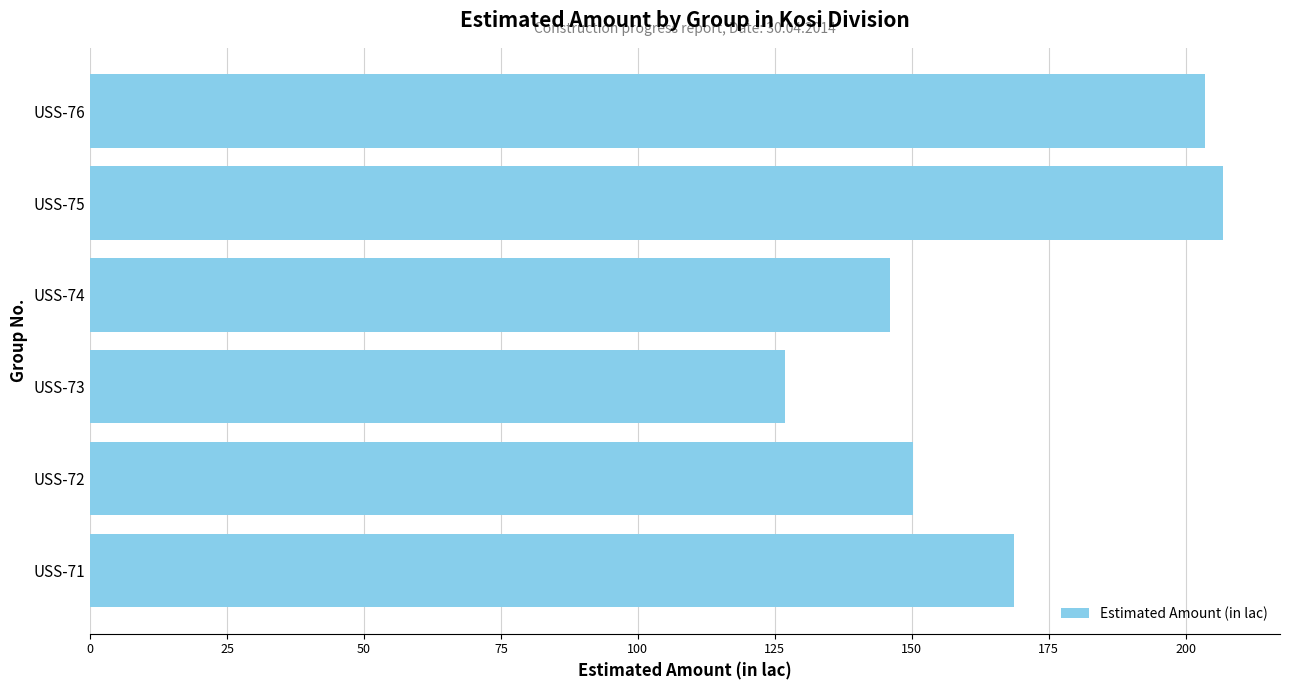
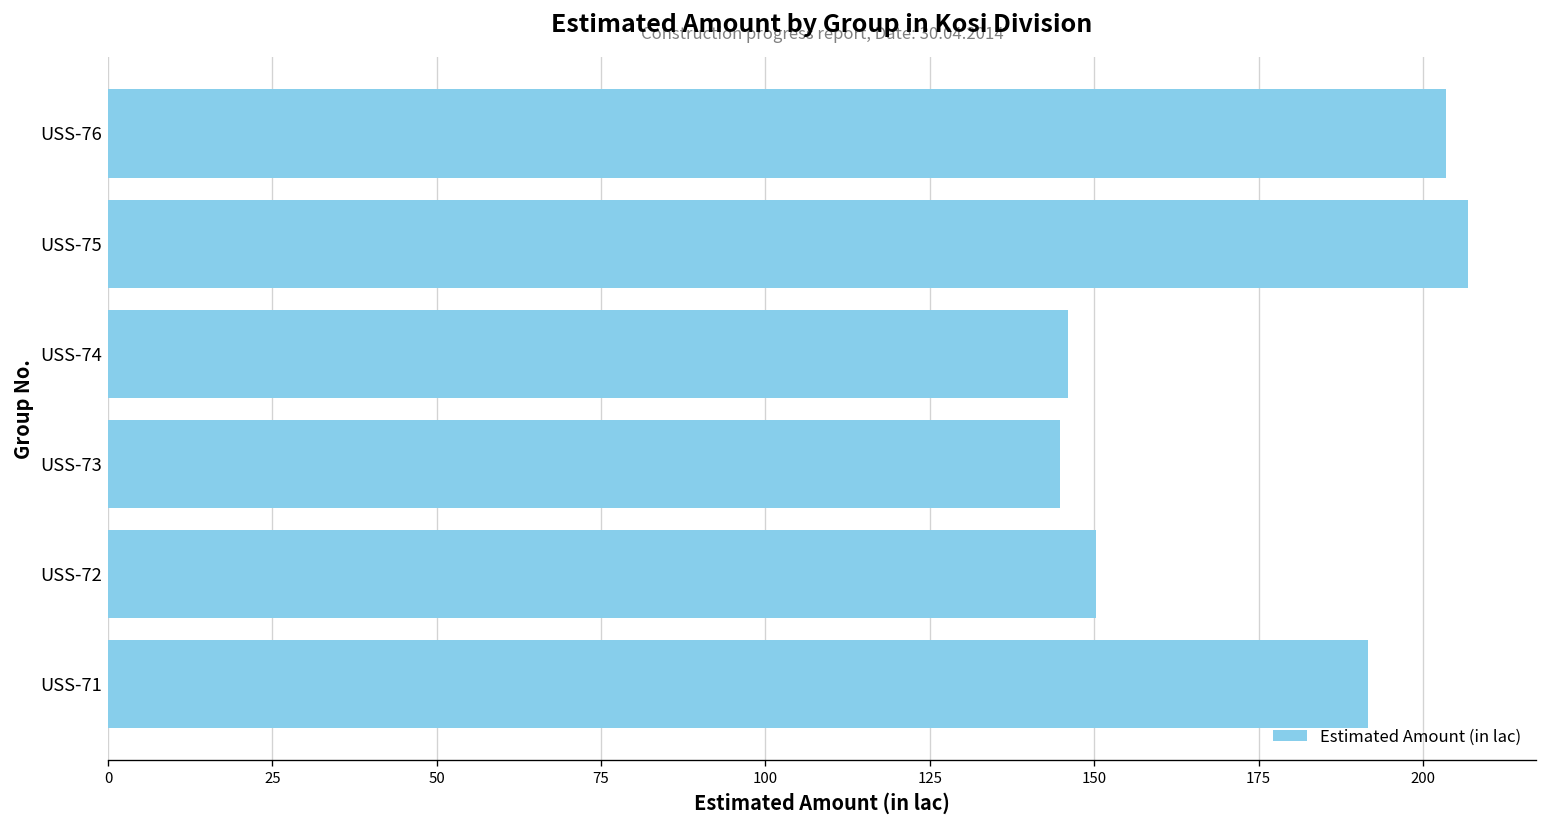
USS-73: 127 -> 145
USS-71: 169 -> 192
